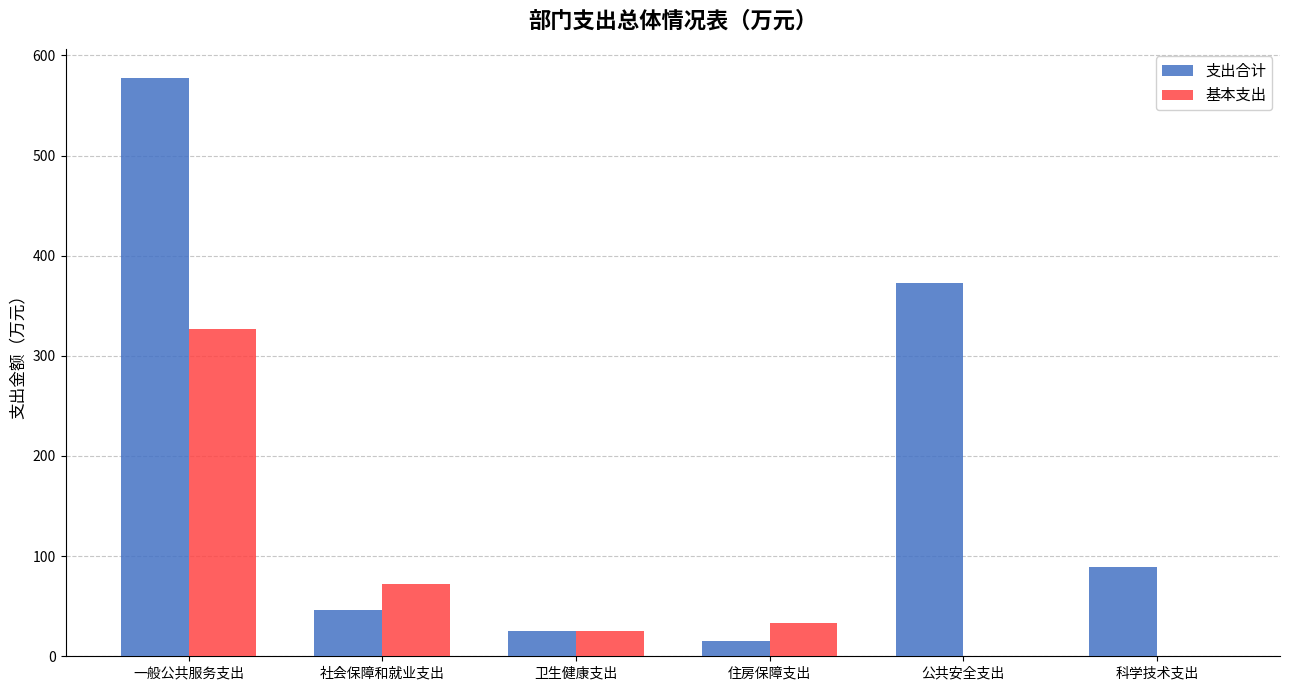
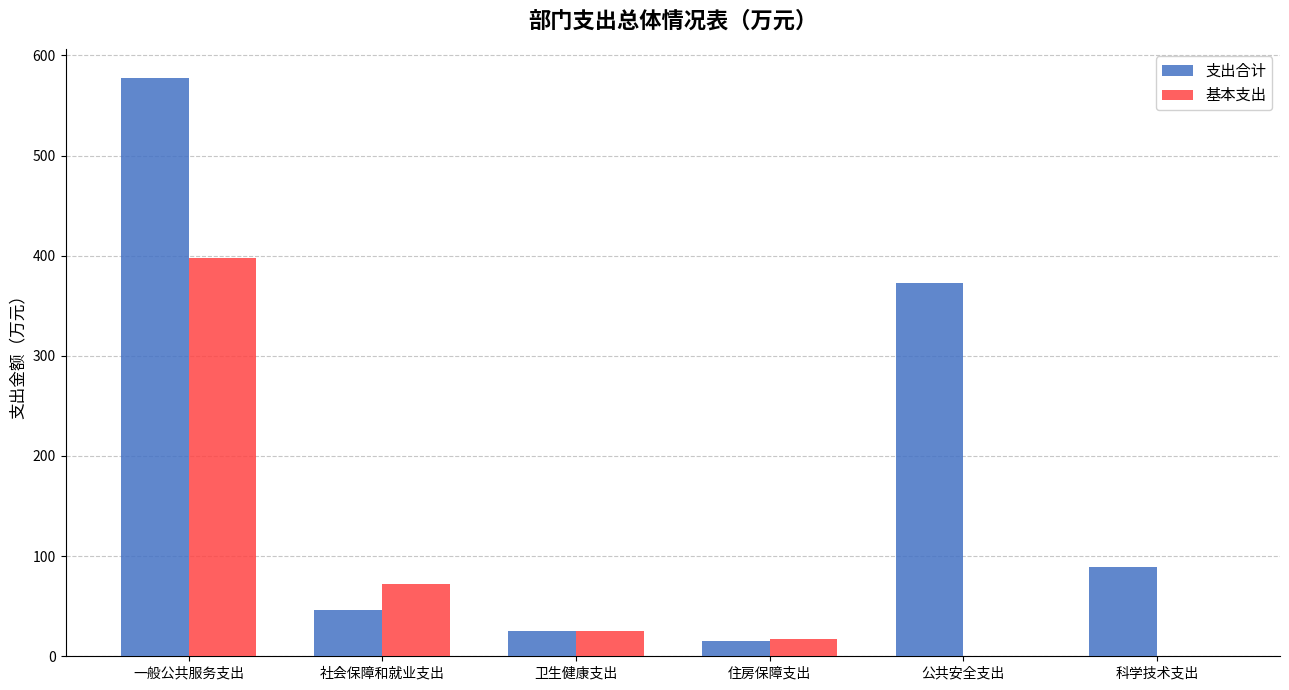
基本支出, 一般公共服务支出: 327 -> 398
基本支出, 住房保障支出: 33 -> 17
